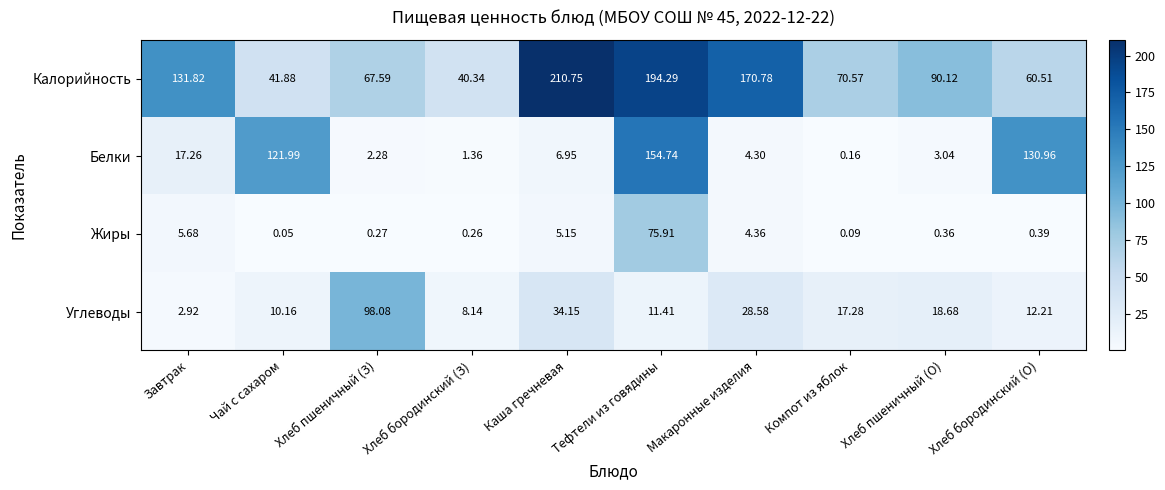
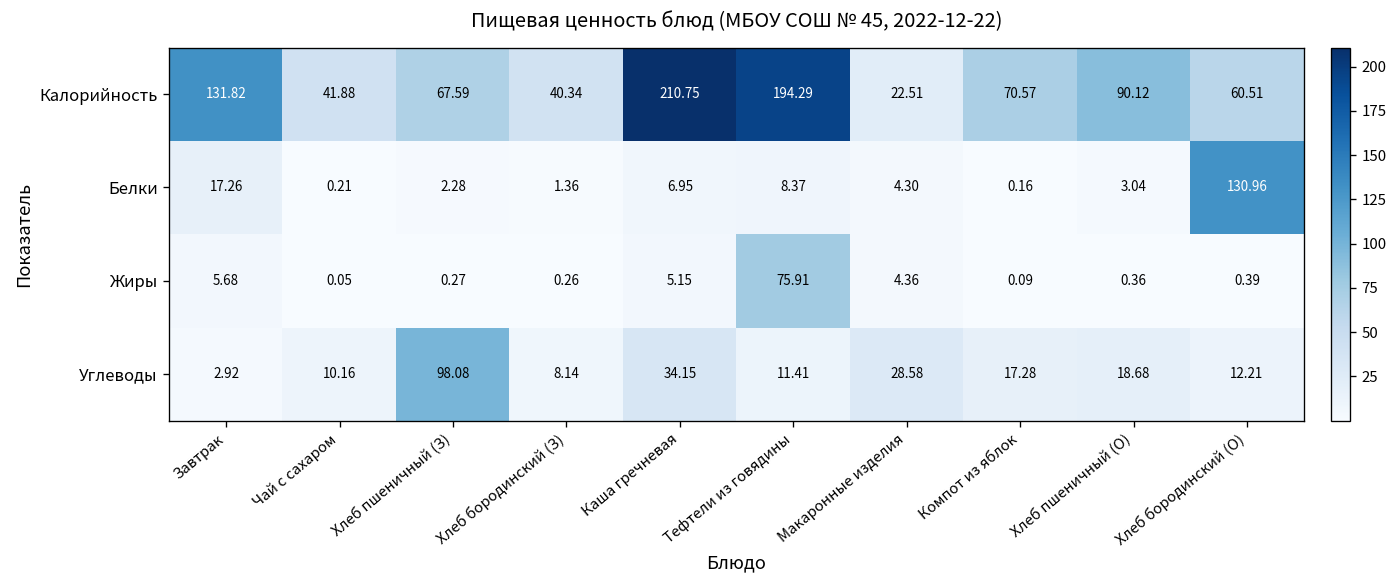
Калорийность, Макаронные изделия: 170.78 -> 22.51
Белки, Чай с сахаром: 121.99 -> 0.21
Белки, Тефтели из говядины: 154.74 -> 8.37
